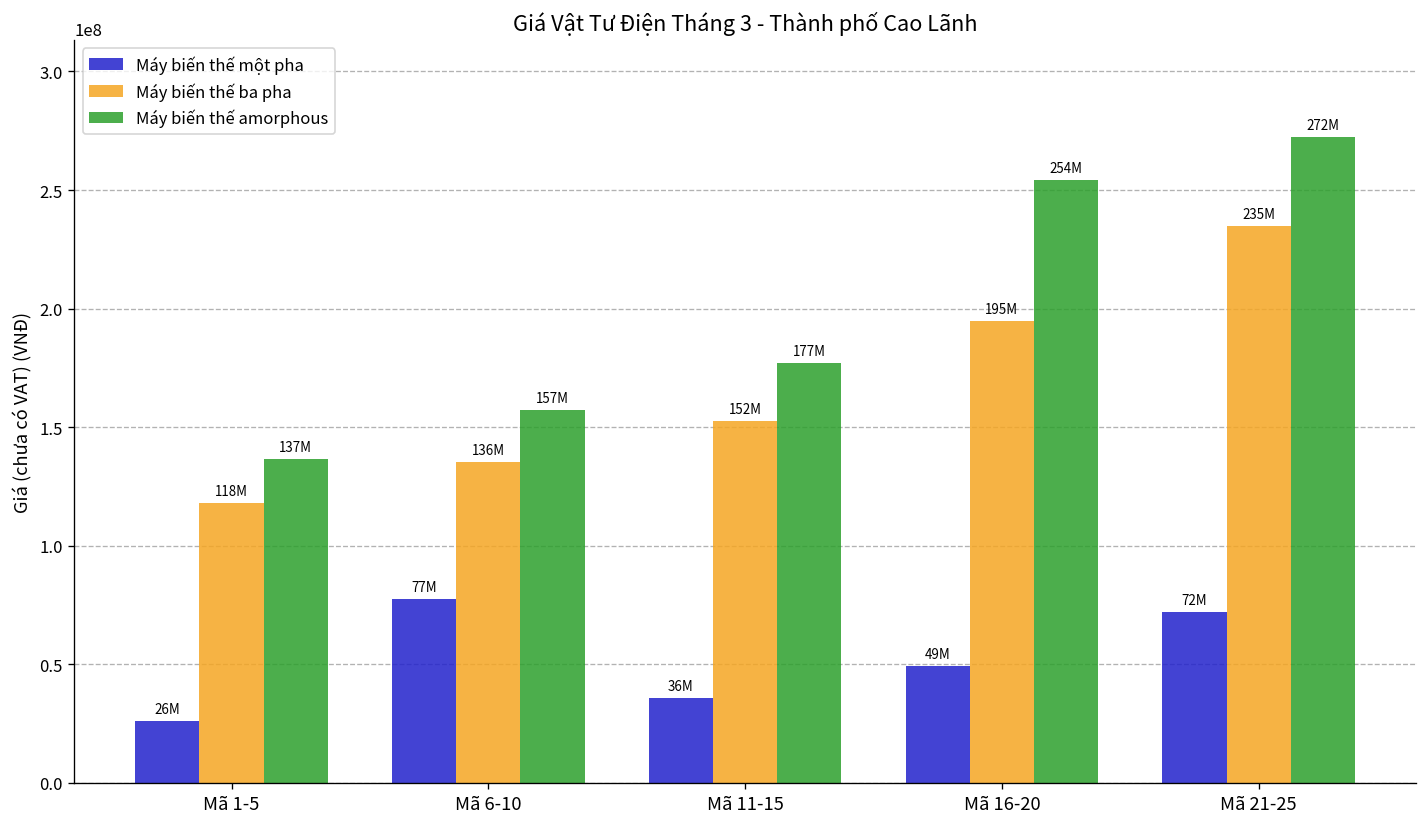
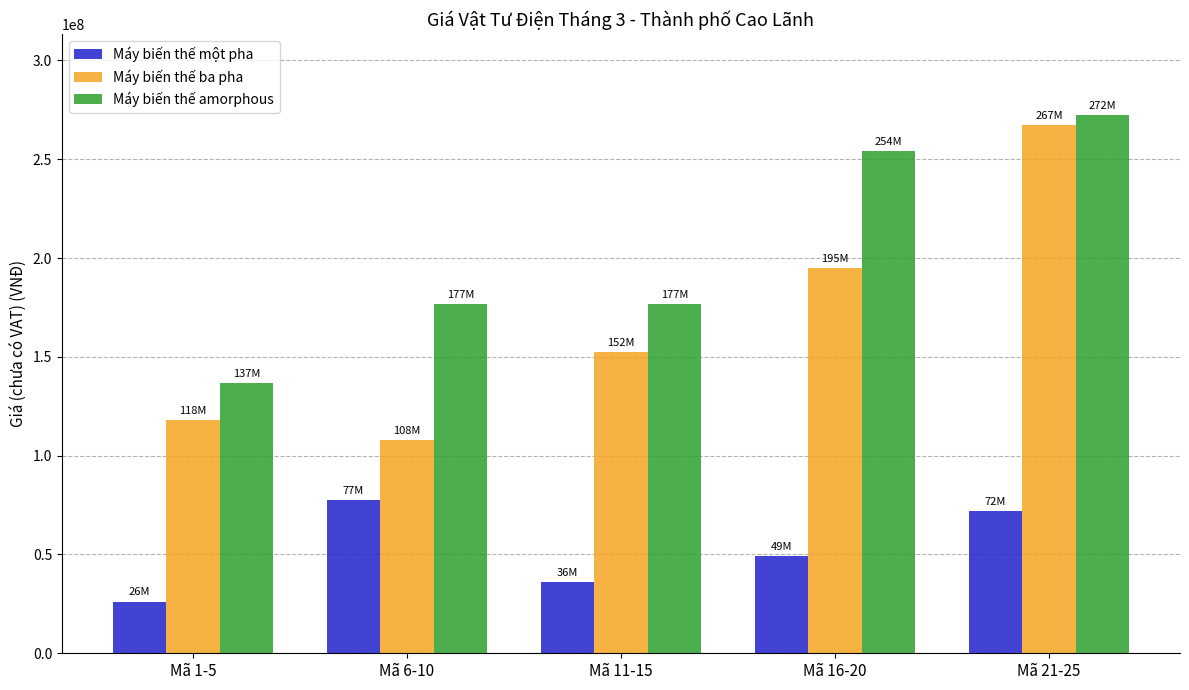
Máy biến thế ba pha, Mã 6-10: 136M -> 108M
Máy biến thế amorphous, Mã 6-10: 157M -> 177M
Máy biến thế ba pha, Mã 21-25: 235M -> 267M
